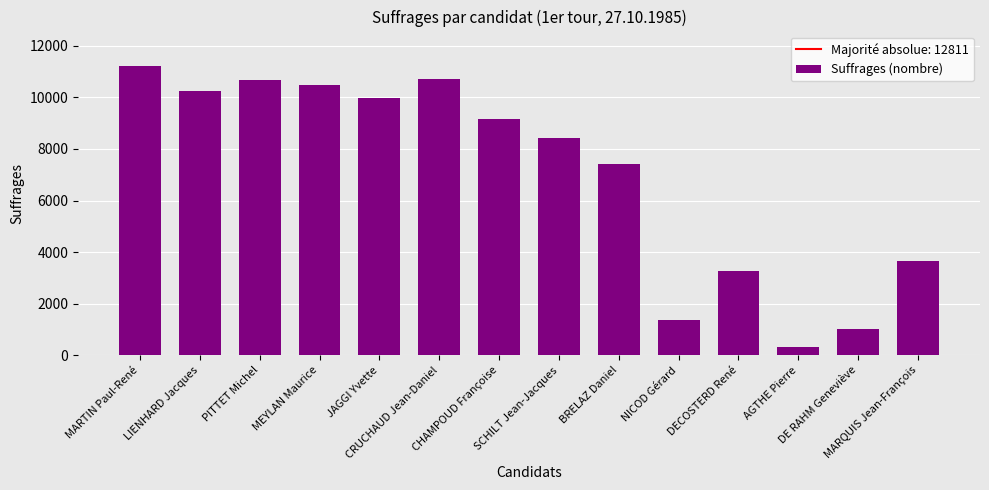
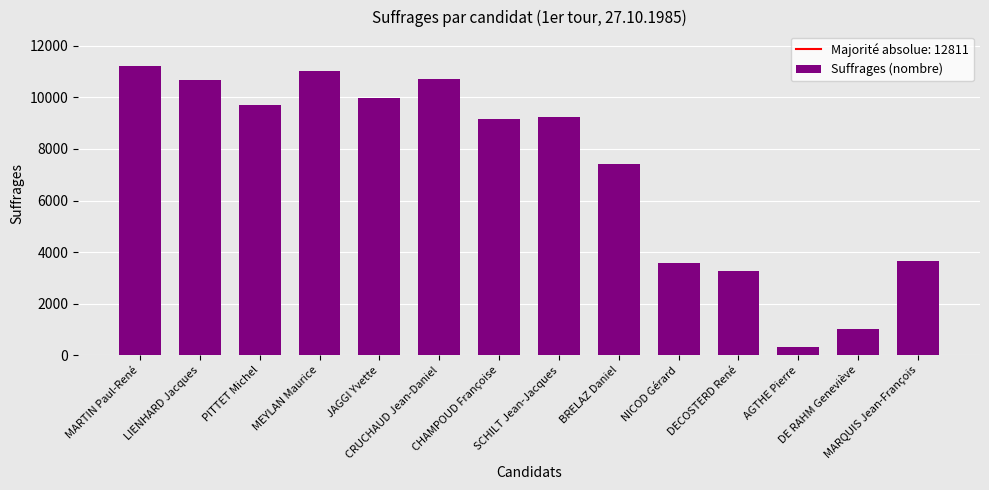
LIENHARD Jacques: 10300 -> 10700
PITTET Michel: 10700 -> 9700
MEYLAN Maurice: 10500 -> 11000
SCHILT Jean-Jacques: 8400 -> 9200
NICOD Gérard: 1400 -> 3600
